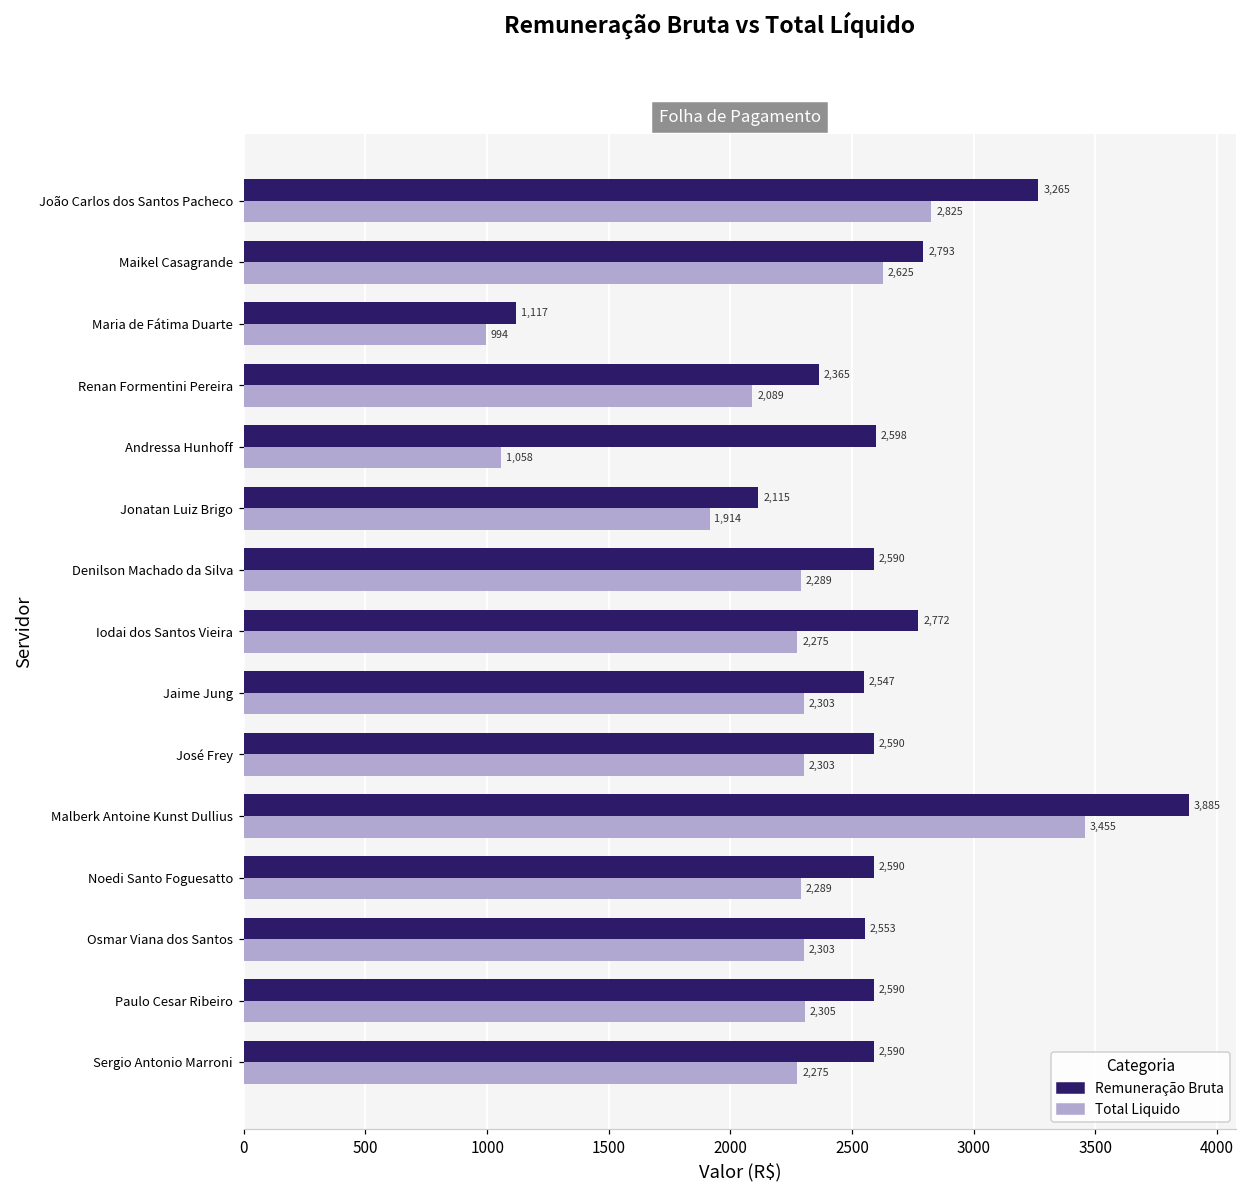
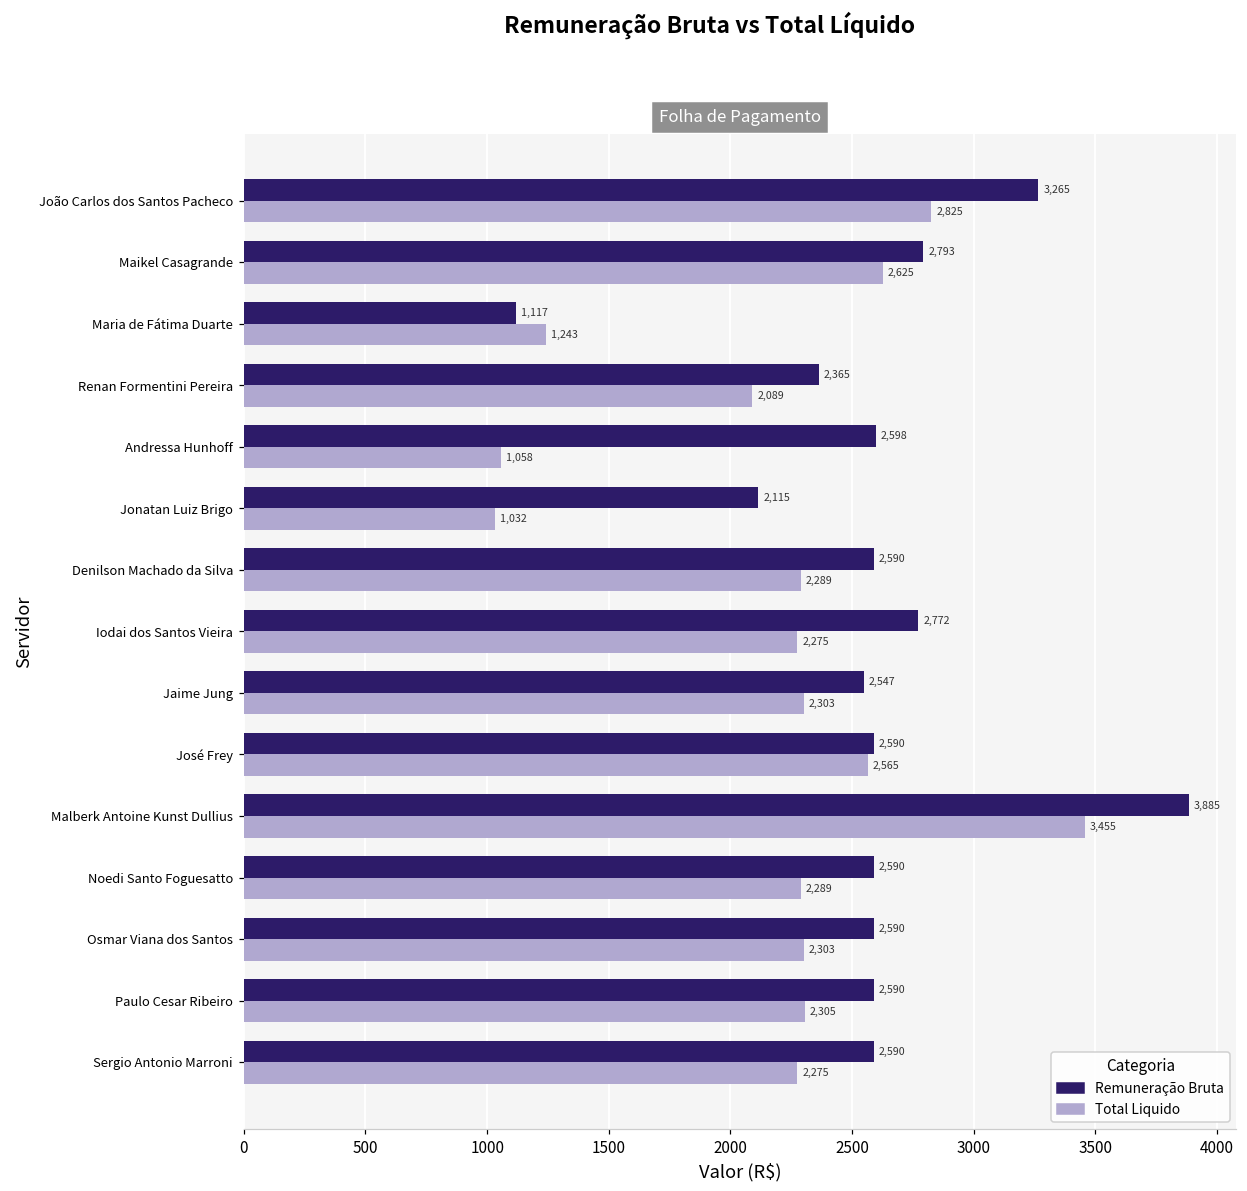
Total Liquido, Maria de Fátima Duarte: 994 -> 1,243
Total Liquido, Jonatan Luiz Brigo: 1,914 -> 1,032
Total Liquido, José Frey: 2,303 -> 2,565
Remuneração Bruta, Osmar Viana dos Santos: 2,553 -> 2,590
